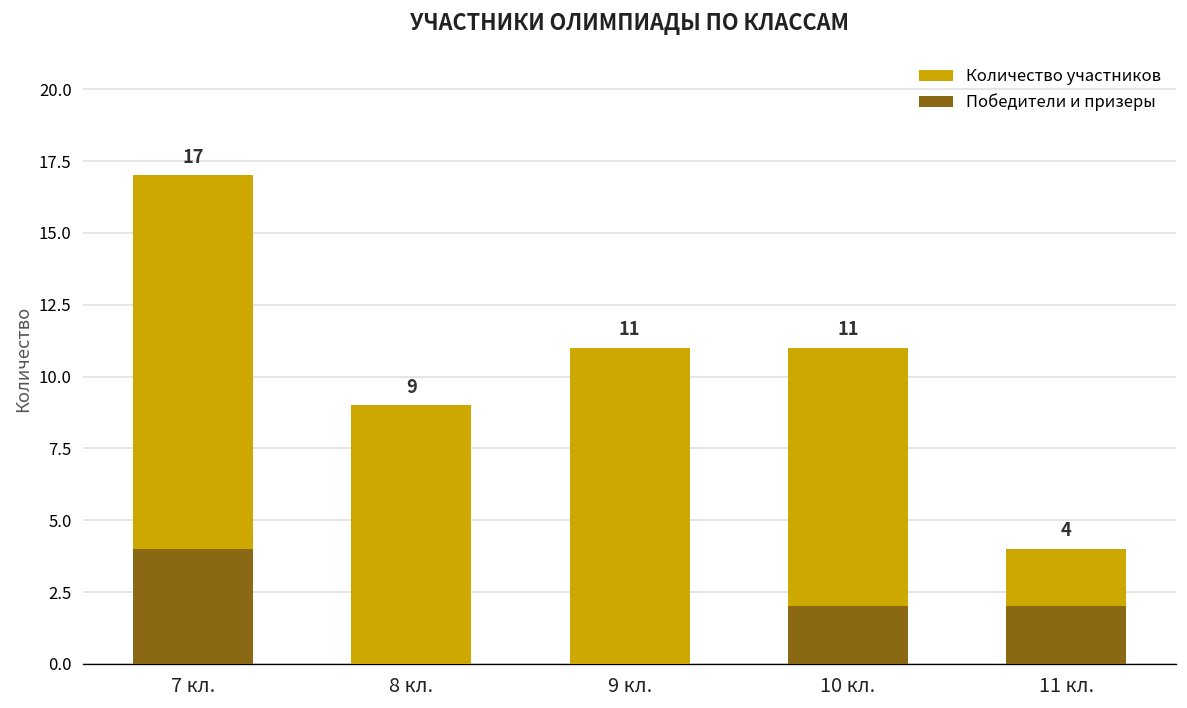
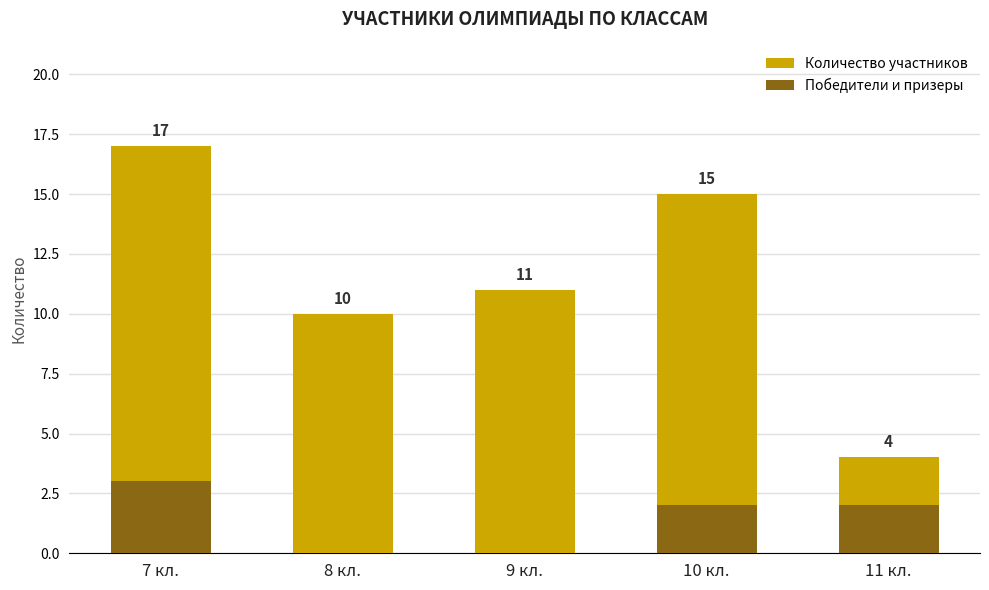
Победители и призеры, 7 кл.: 4 -> 3
Количество участников, 8 кл.: 9 -> 10
Количество участников, 10 кл.: 11 -> 15
